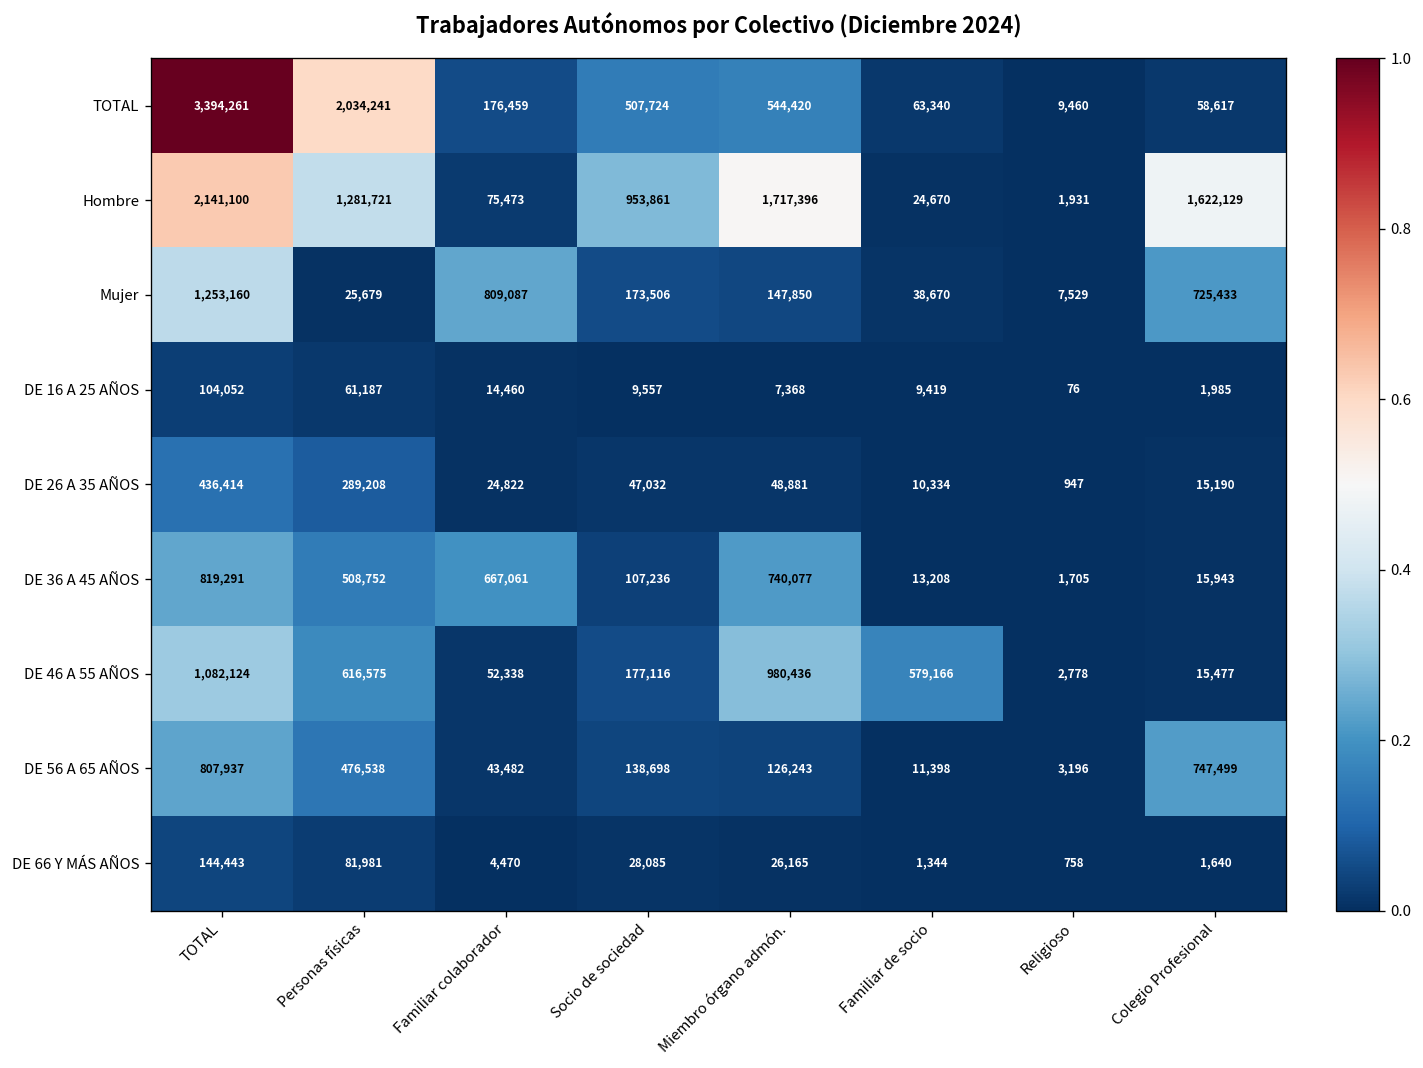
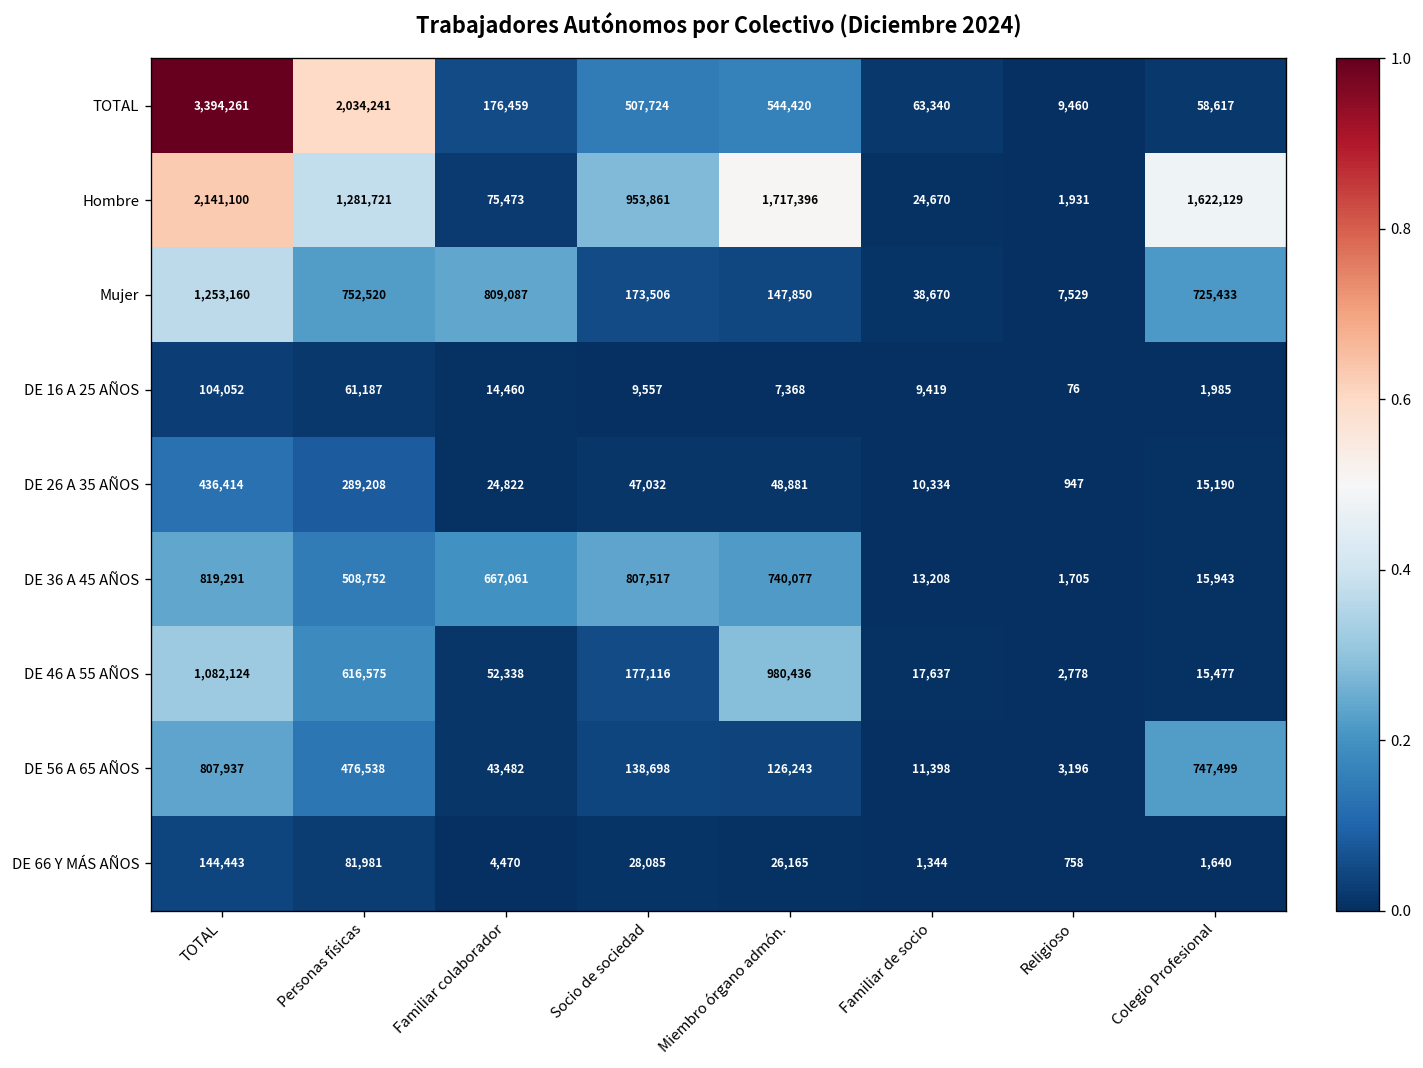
Mujer, Personas físicas: 25,679 -> 752,520
DE 36 A 45 AÑOS, Socio de sociedad: 107,236 -> 807,517
DE 46 A 55 AÑOS, Familiar de socio: 579,166 -> 17,637
